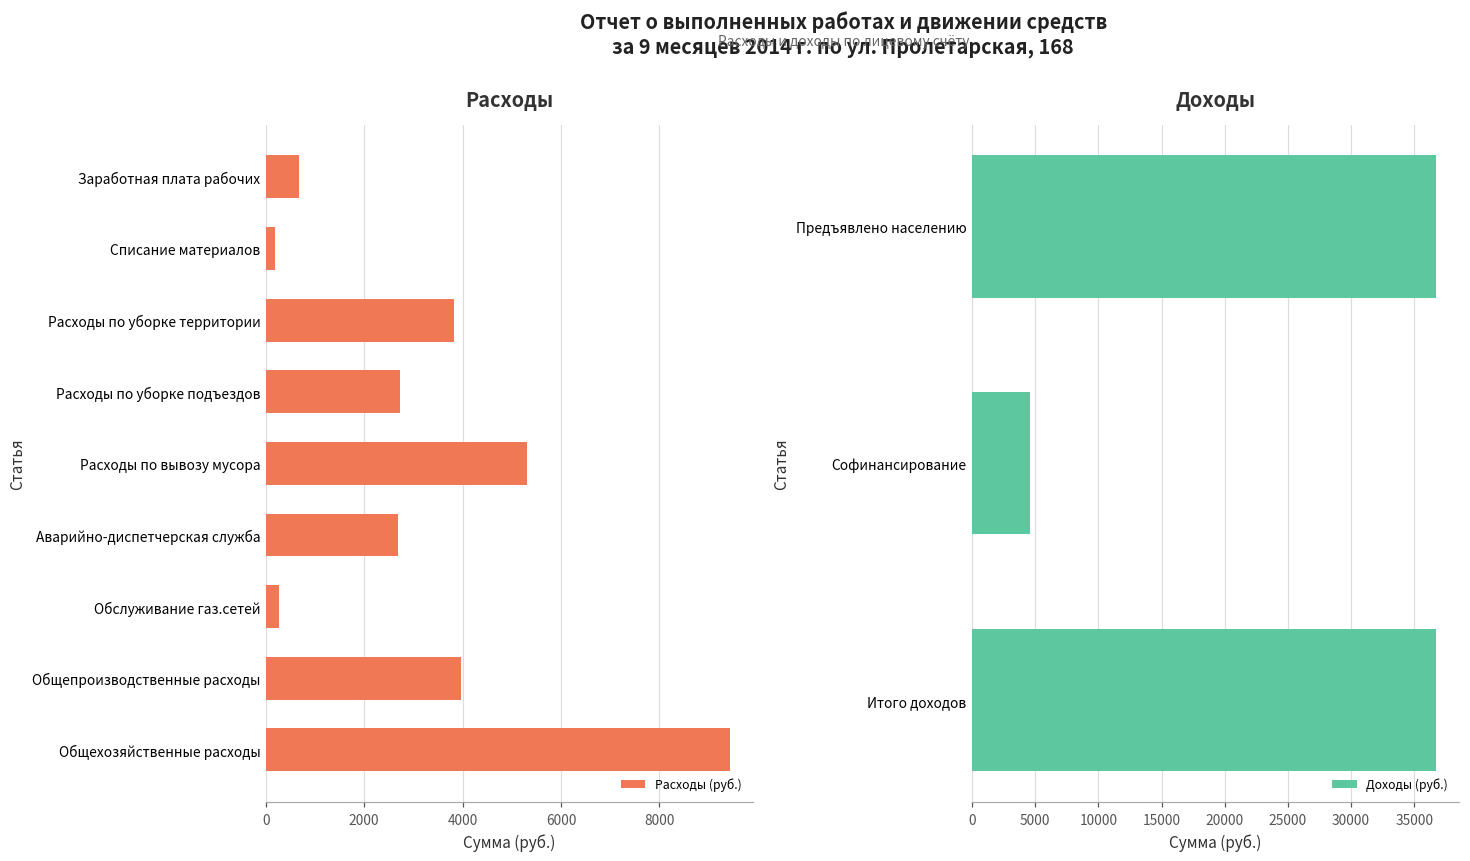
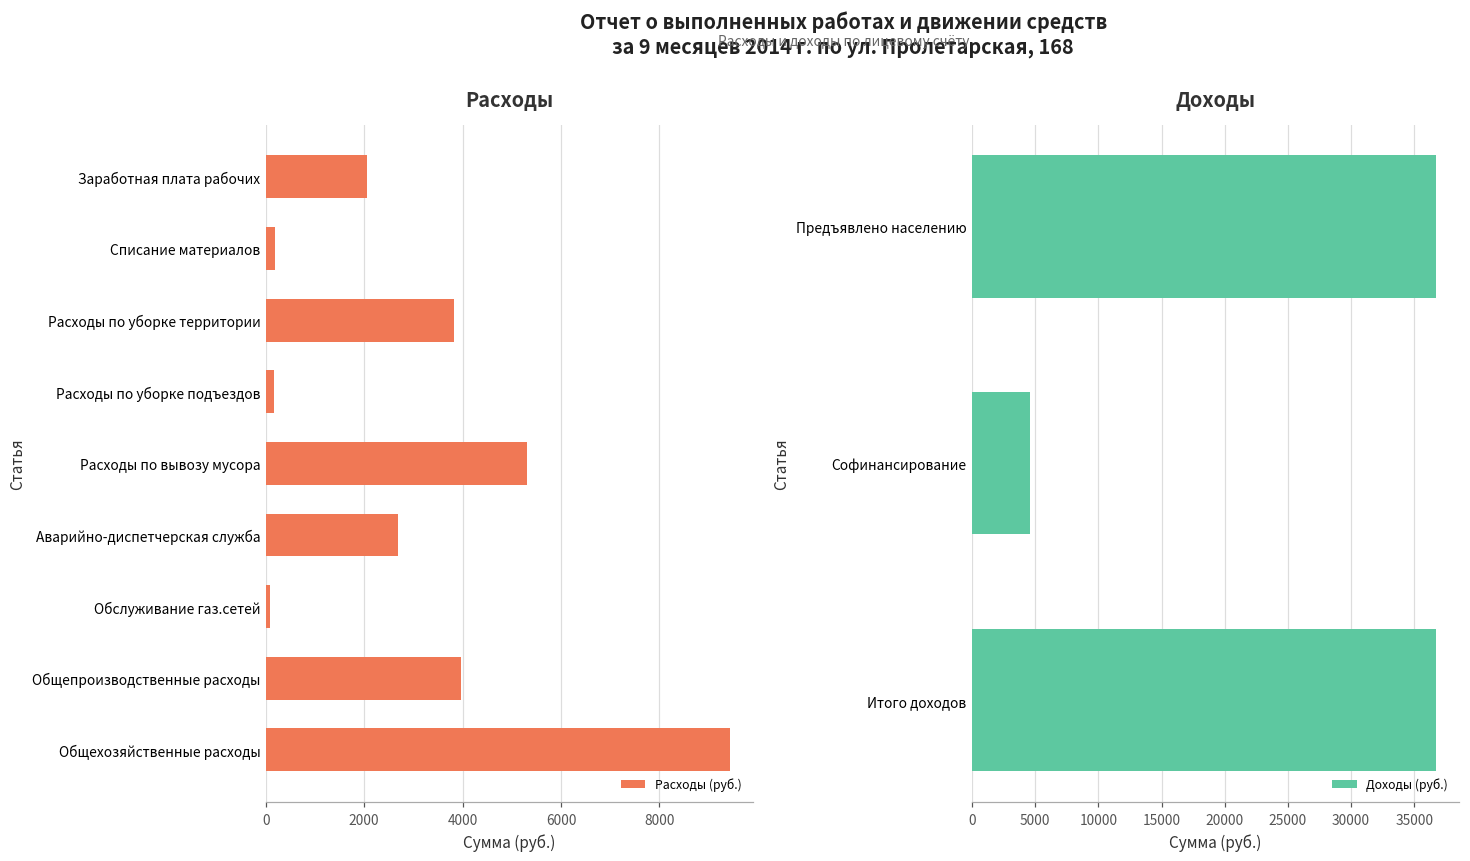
Расходы, Заработная плата рабочих: 700 -> 2100
Расходы, Расходы по уборке подъездов: 2700 -> 200
Расходы, Обслуживание газ.сетей: 300 -> 100
